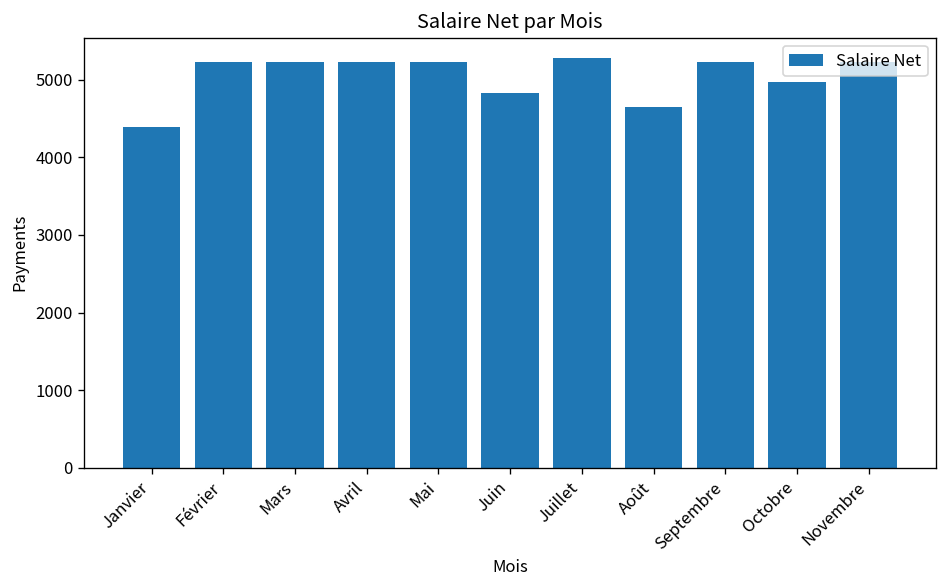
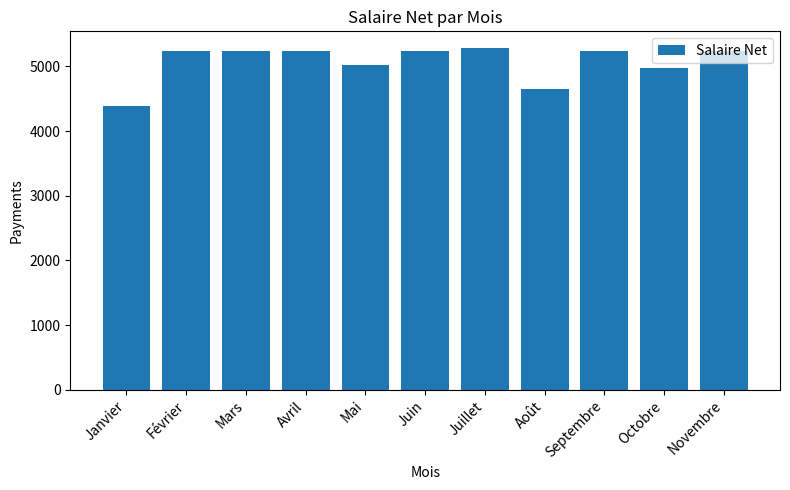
Mai: 5200 -> 5000
Juin: 4800 -> 5200
